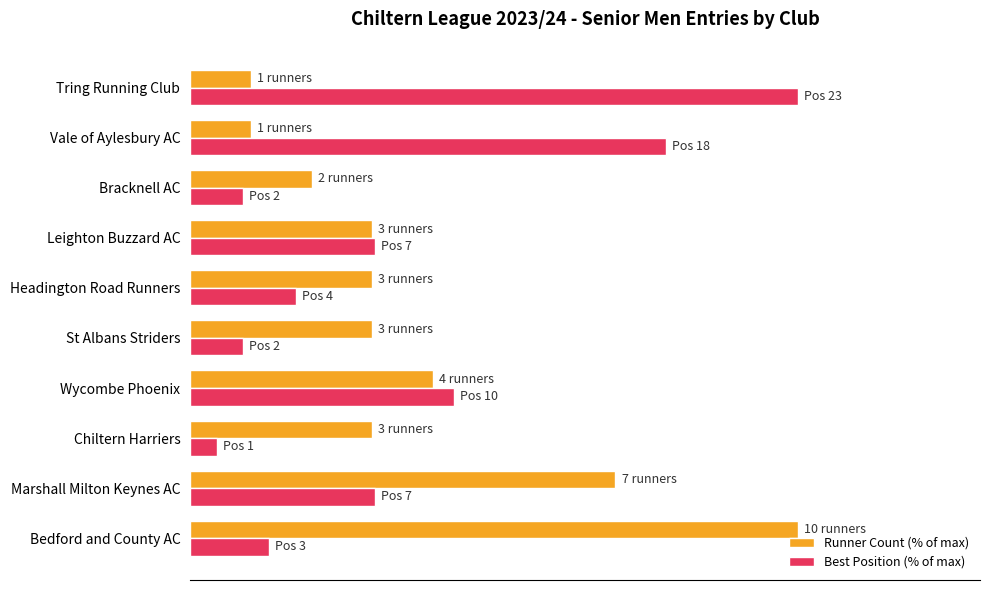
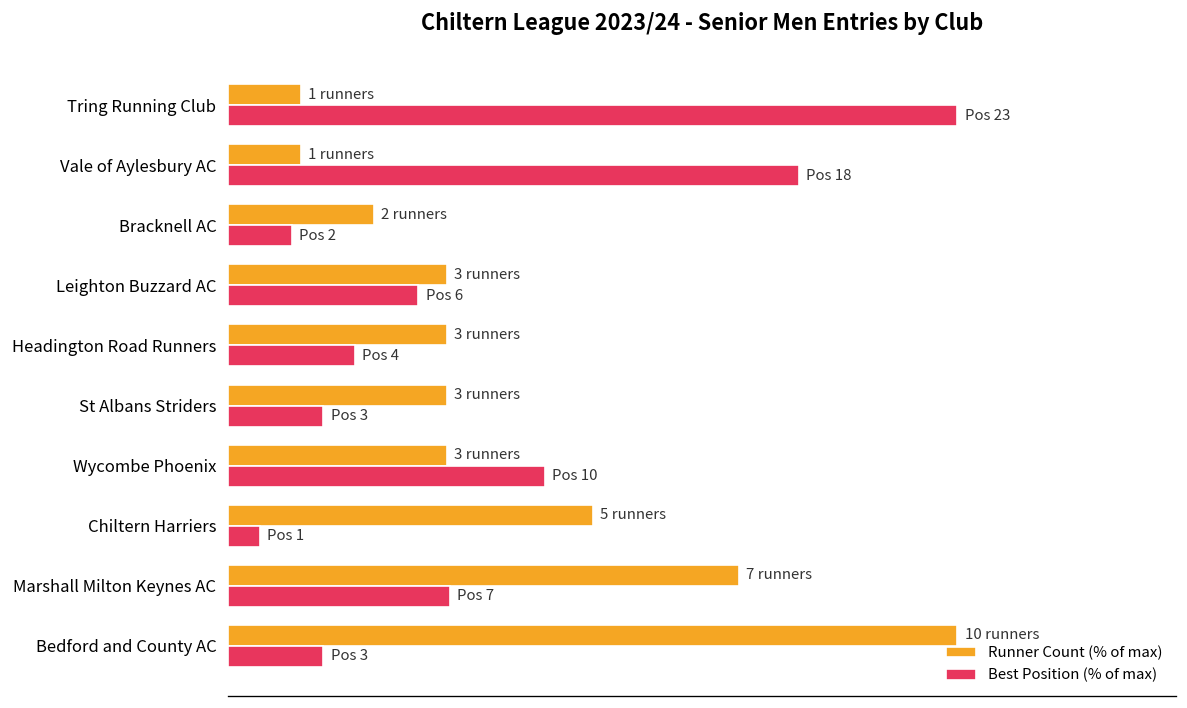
Best Position (% of max), Leighton Buzzard AC: 7 -> 6
Best Position (% of max), St Albans Striders: 2 -> 3
Runner Count (% of max), Wycombe Phoenix: 4 -> 3
Runner Count (% of max), Chiltern Harriers: 3 -> 5
